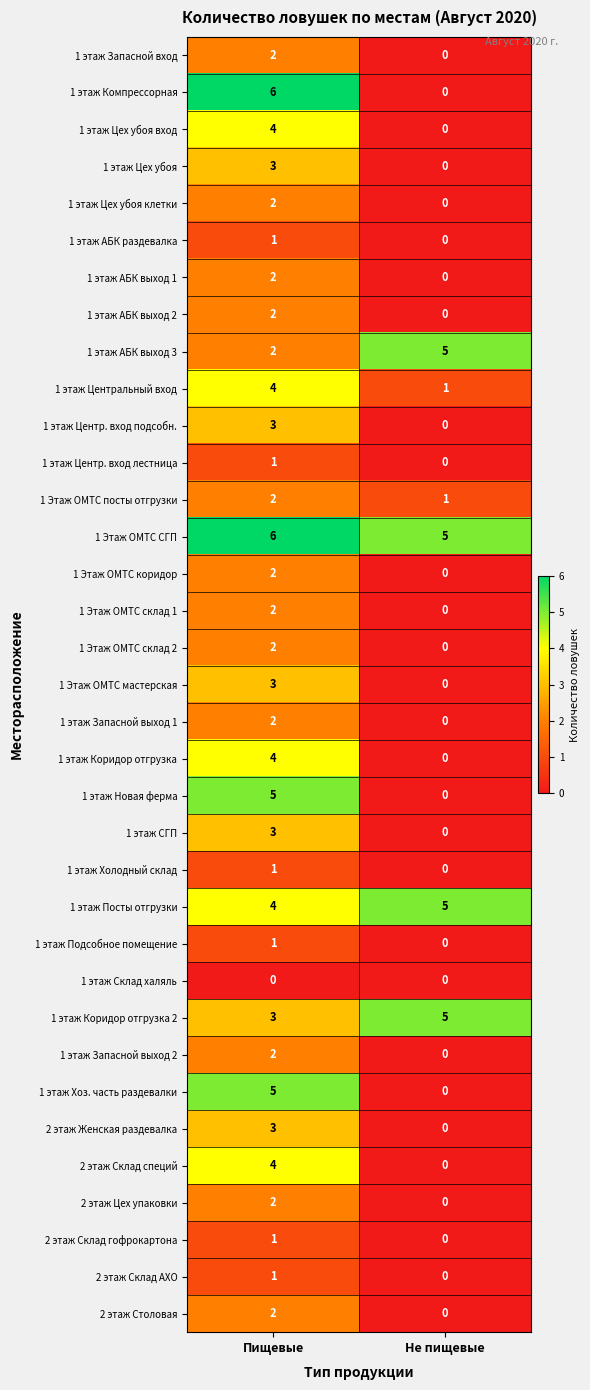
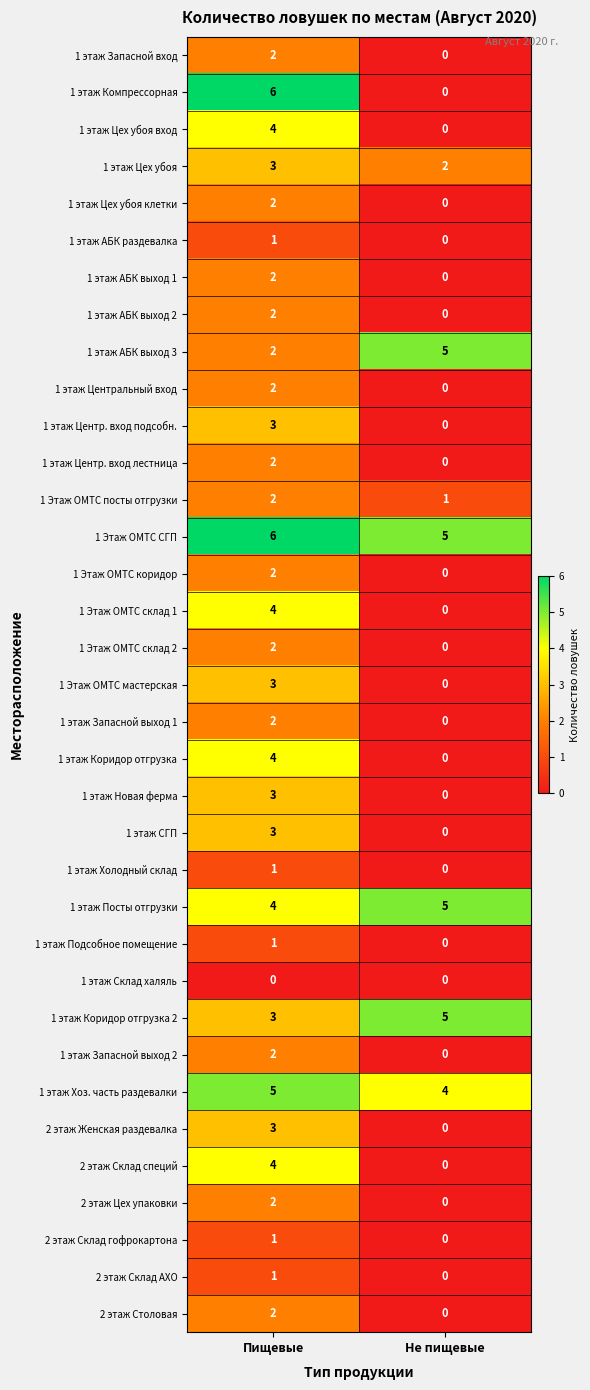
1 этаж Цех убоя, Не пищевые: 0 -> 2
1 этаж Центральный вход, Пищевые: 4 -> 2
1 этаж Центральный вход, Не пищевые: 1 -> 0
1 этаж Центр. вход лестница, Пищевые: 1 -> 2
1 Этаж ОМТС склад 1, Пищевые: 2 -> 4
1 этаж Новая ферма, Пищевые: 5 -> 3
1 этаж Хоз. часть раздевалки, Не пищевые: 0 -> 4
